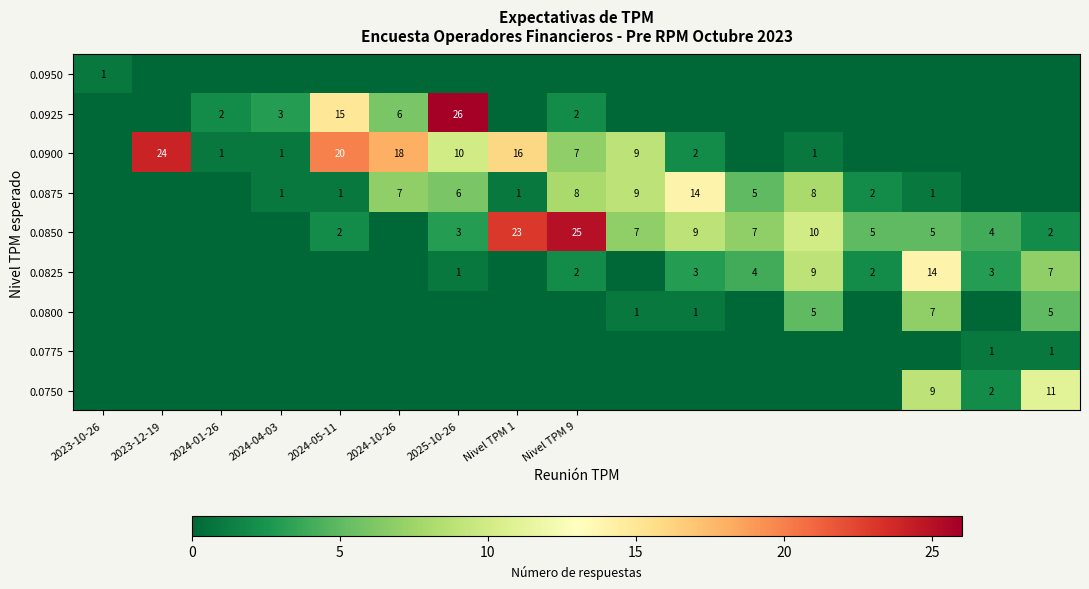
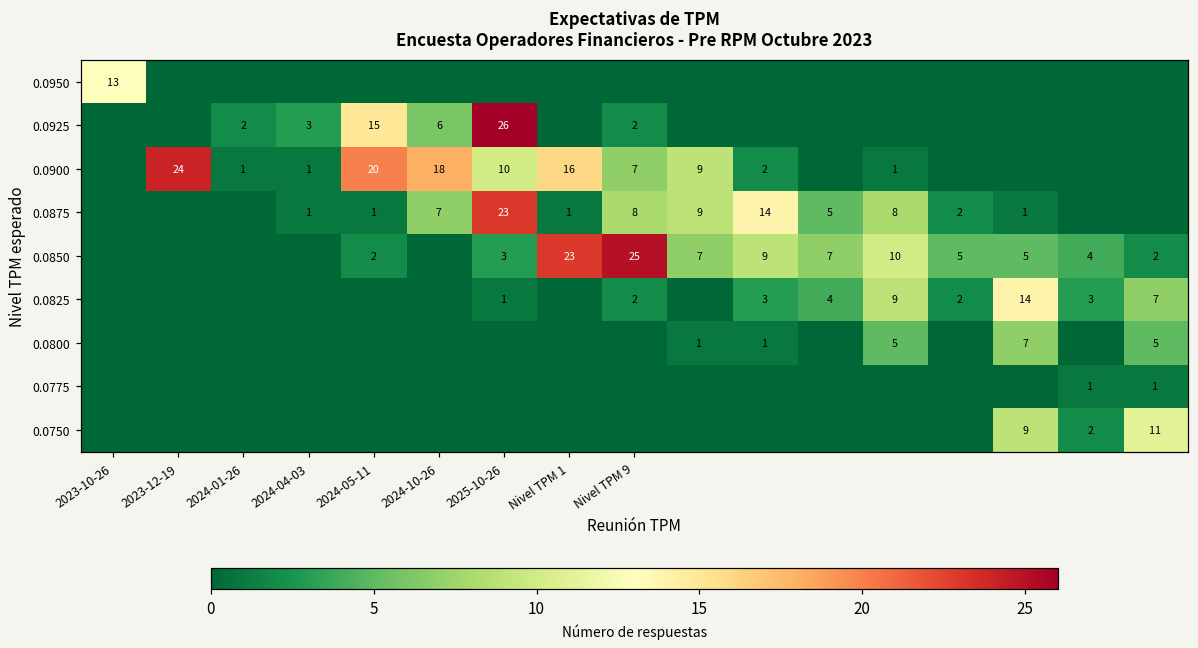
0.0950, 2023-10-26: 1 -> 13
0.0875, 2025-10-26: 6 -> 23
